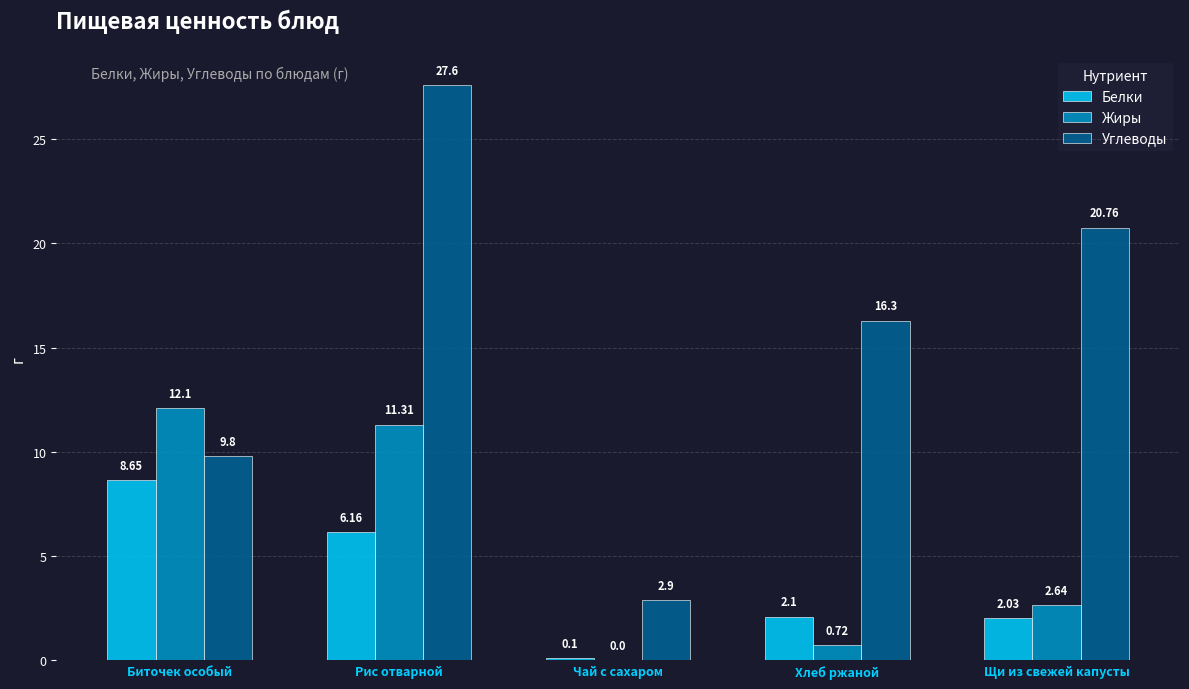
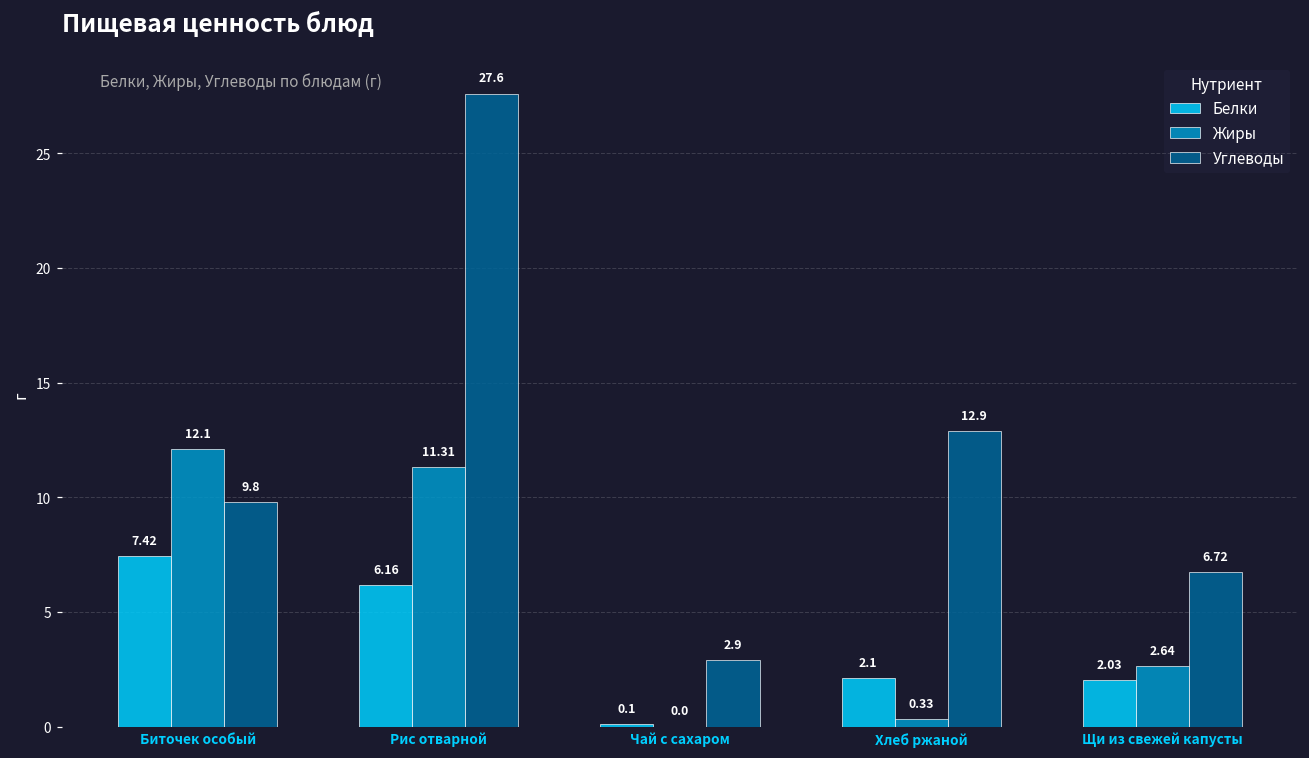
Белки, Биточек особый: 8.65 -> 7.42
Жиры, Хлеб ржаной: 0.72 -> 0.33
Углеводы, Хлеб ржаной: 16.3 -> 12.9
Углеводы, Щи из свежей капусты: 20.76 -> 6.72
